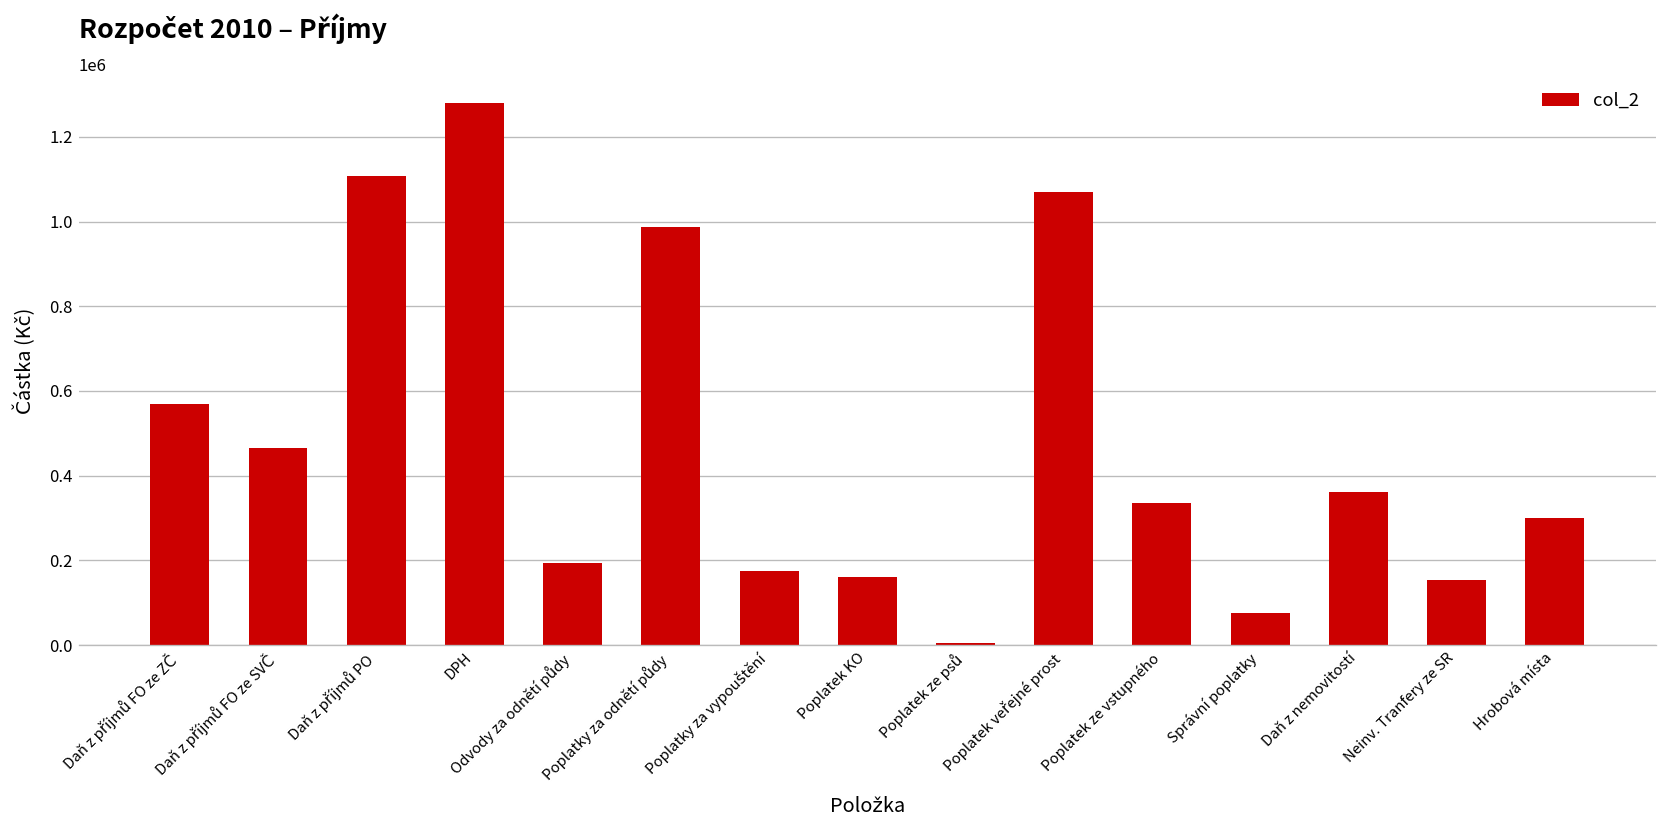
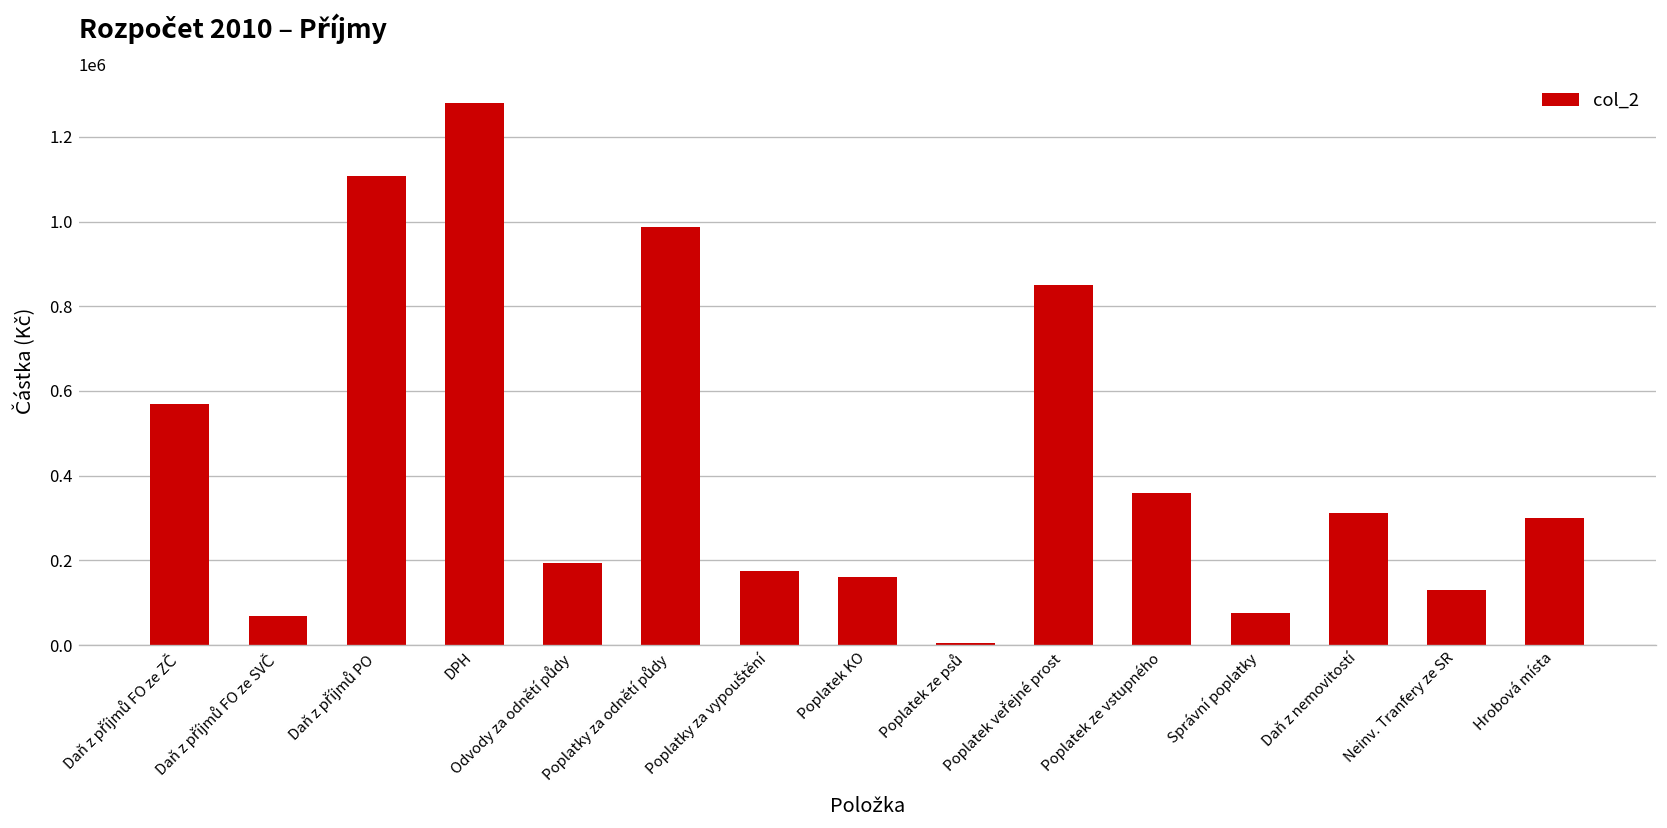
Daň z příjmů FO ze SVČ: 460000 -> 70000
Poplatek veřejné prost: 1070000 -> 850000
Poplatek ze vstupného: 340000 -> 360000
Daň z nemovitostí: 360000 -> 310000
Neinv. Tranfery ze SR: 150000 -> 130000
